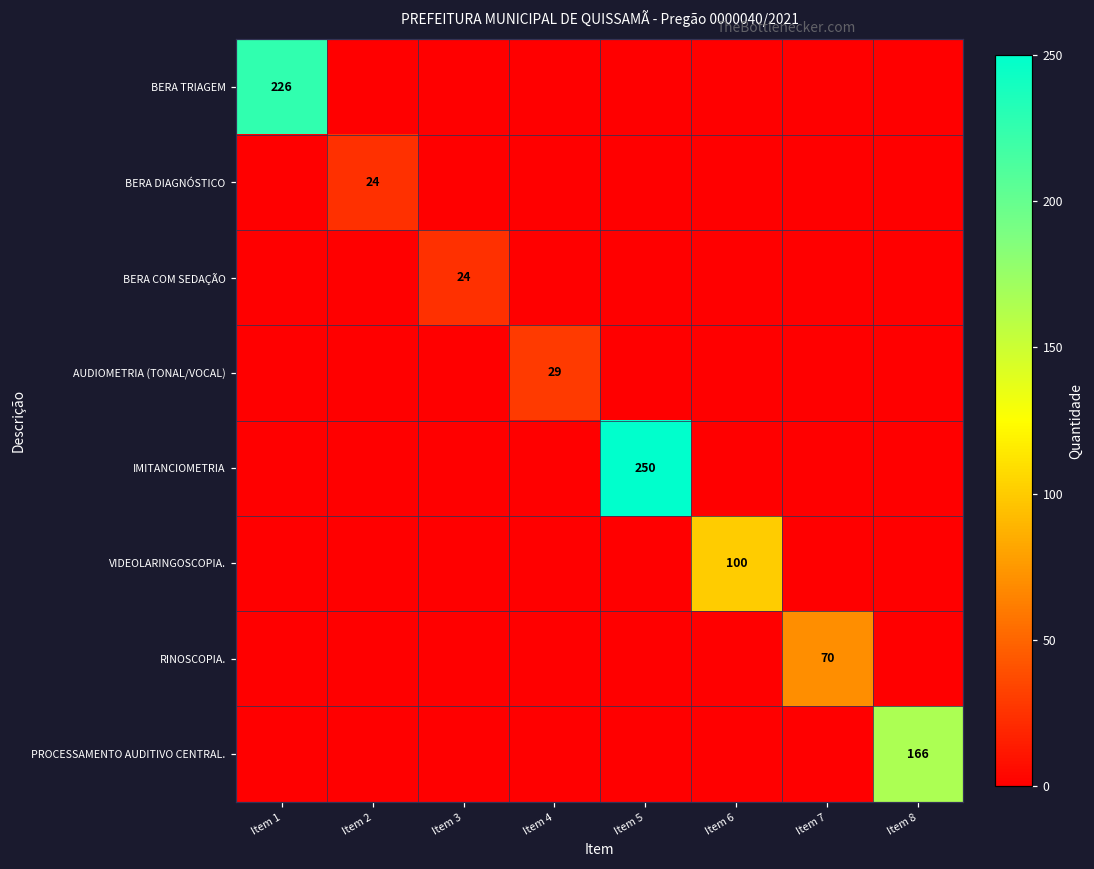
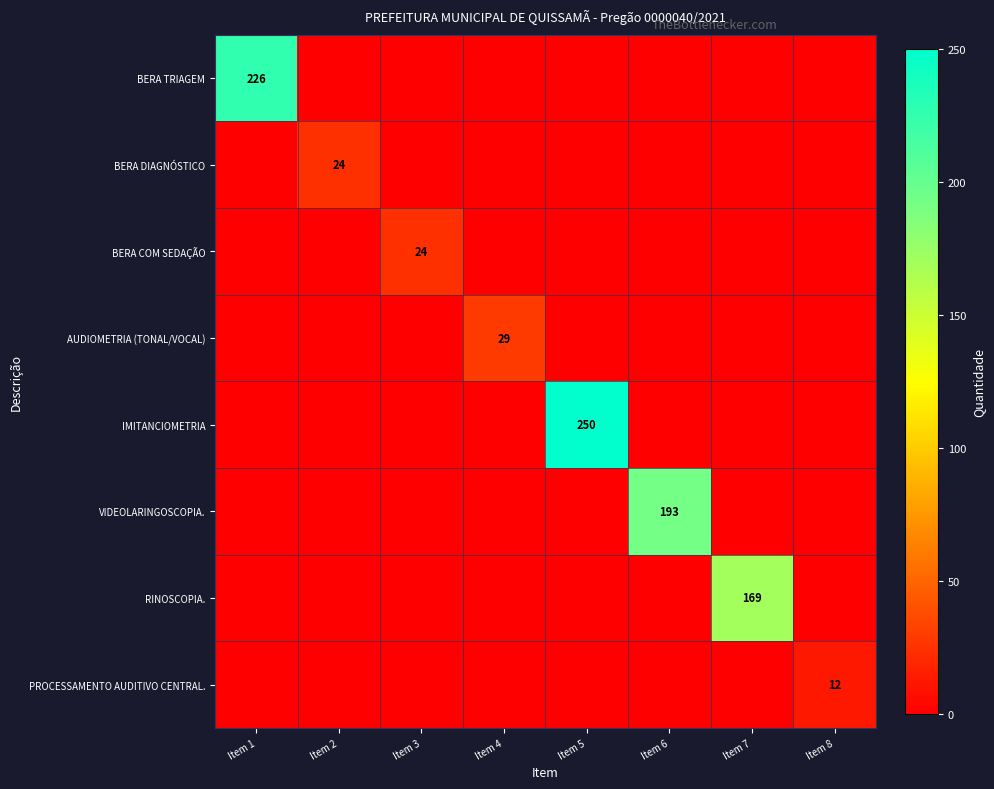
VIDEOLARINGOSCOPIA., Item 6: 100 -> 193
RINOSCOPIA., Item 7: 70 -> 169
PROCESSAMENTO AUDITIVO CENTRAL., Item 8: 166 -> 12
